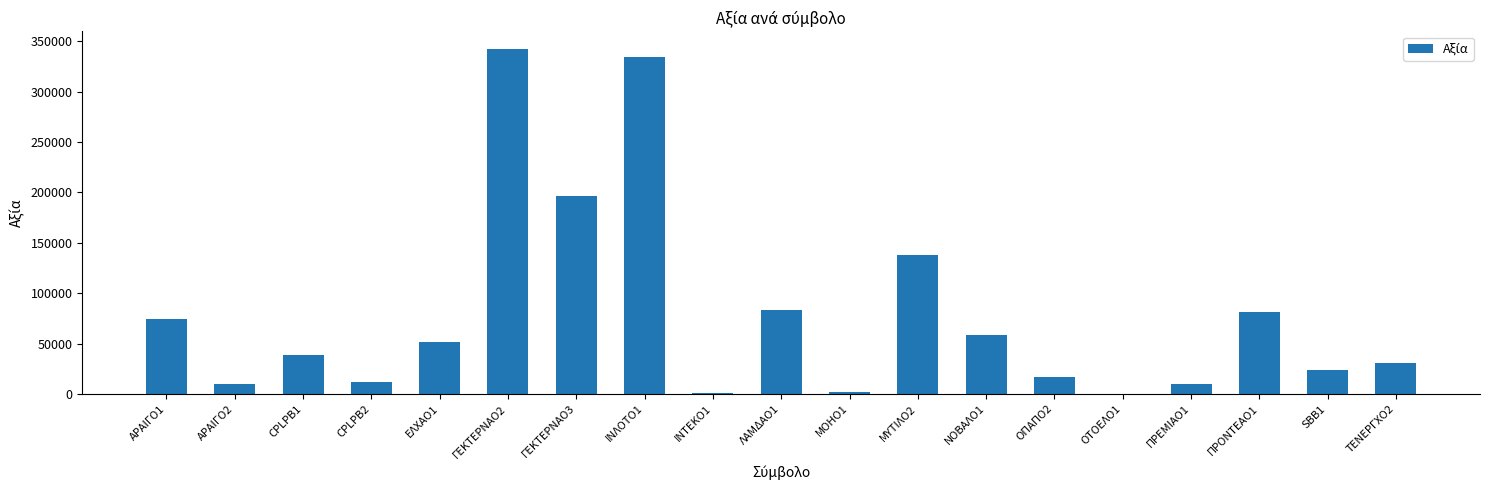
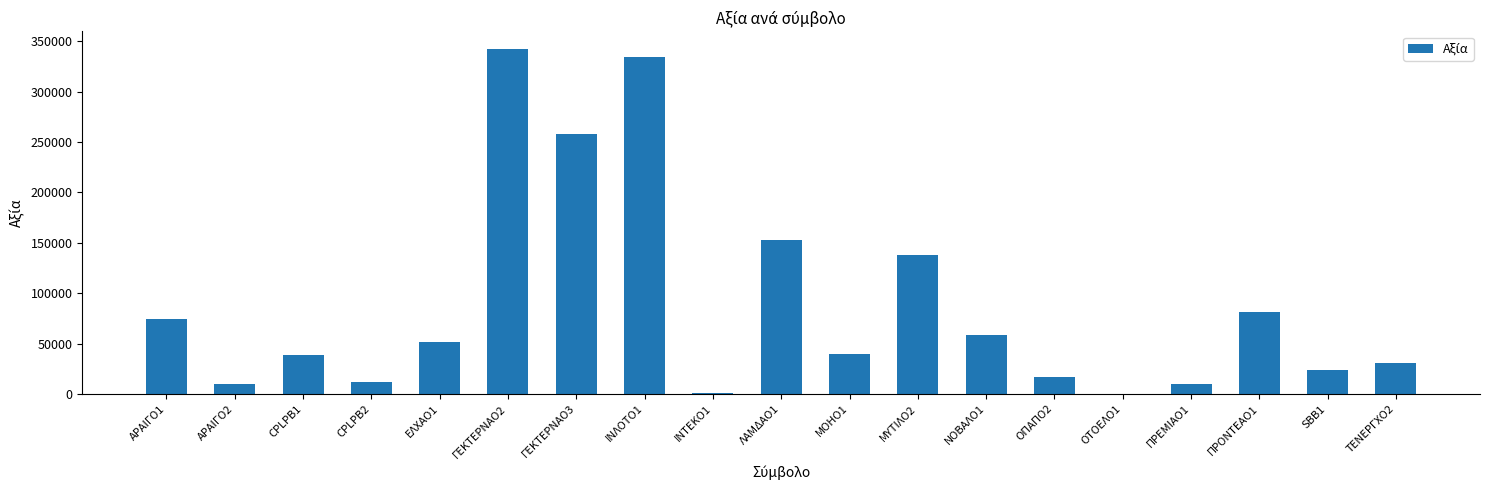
ΓΕΚΤΕΡΝΑΟ3: 196000 -> 258000
ΛΑΜΔΑΟ1: 83000 -> 153000
ΜΟΗΟ1: 2000 -> 39000
